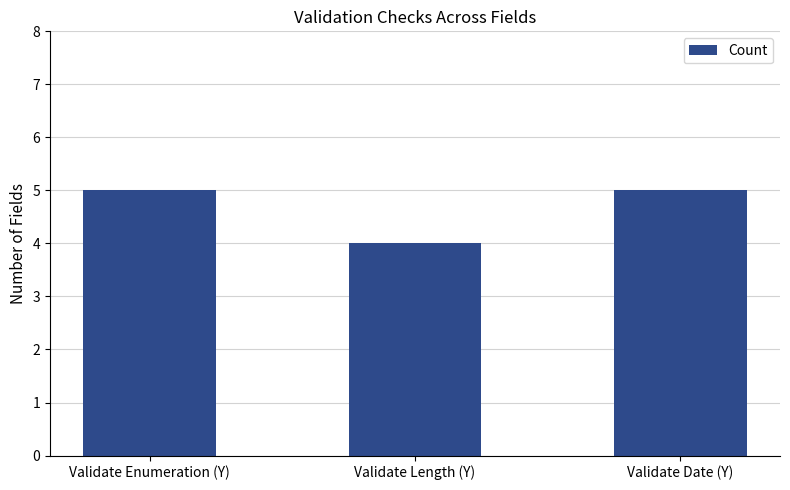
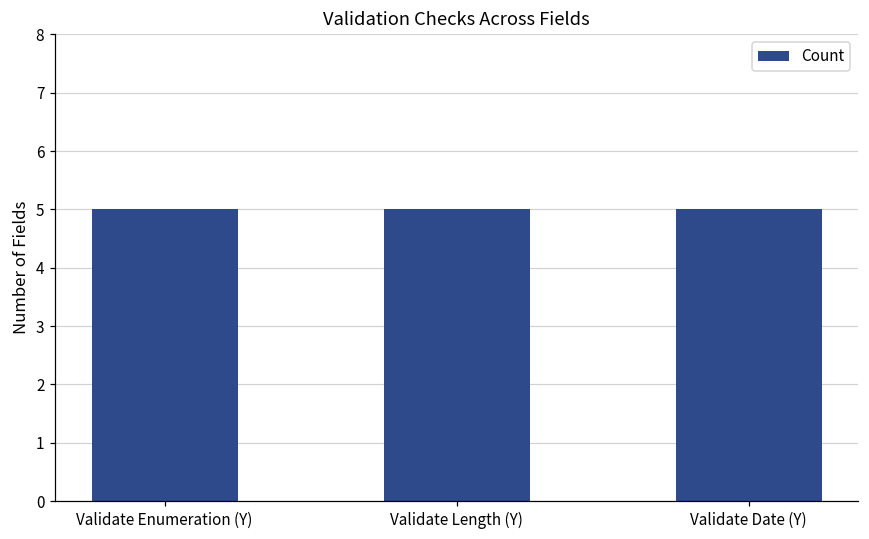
Validate Length (Y): 4 -> 5
